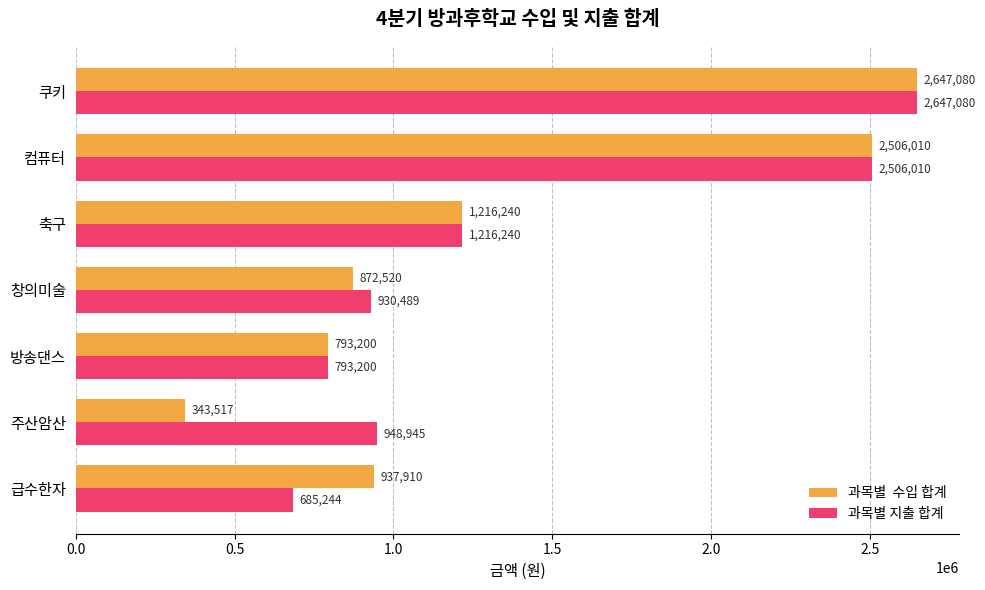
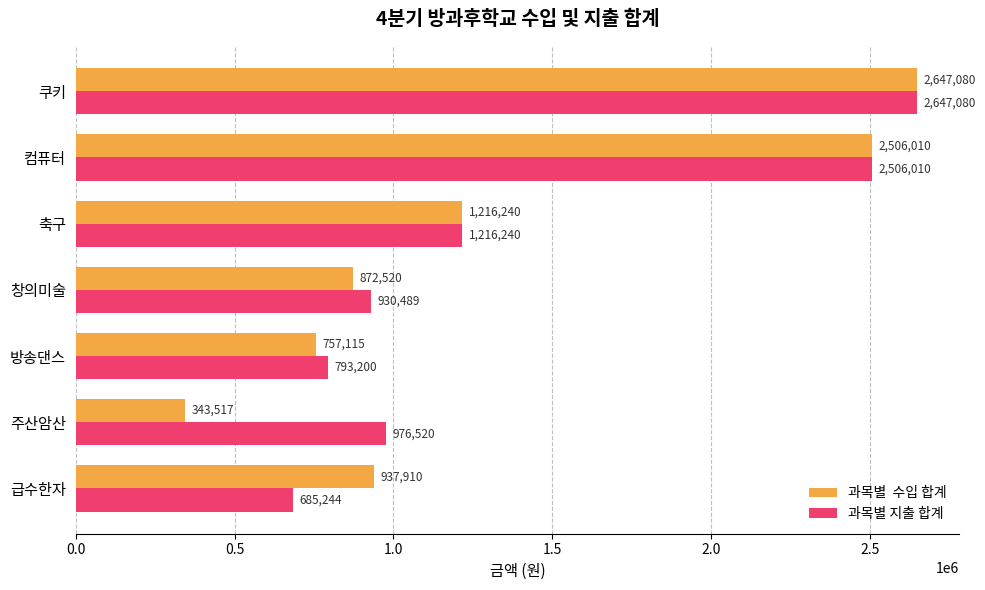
과목별 수입 합계, 방송댄스: 793,200 -> 757,115
과목별 지출 합계, 주산암산: 948,945 -> 976,520
